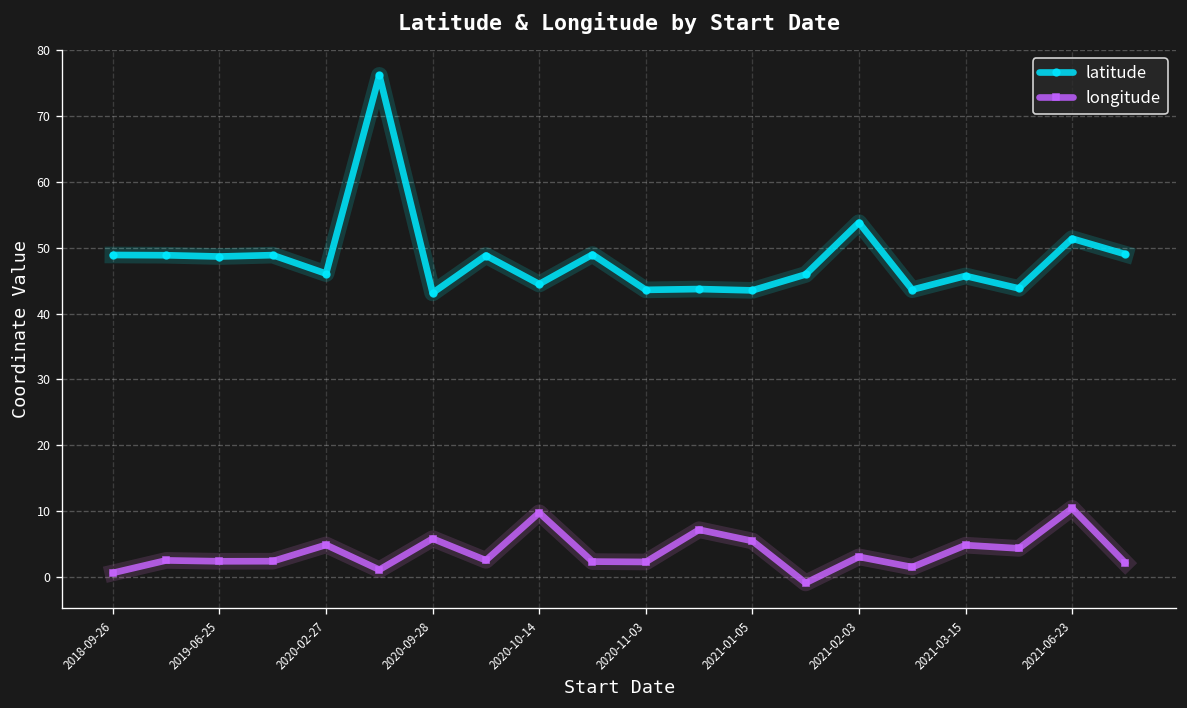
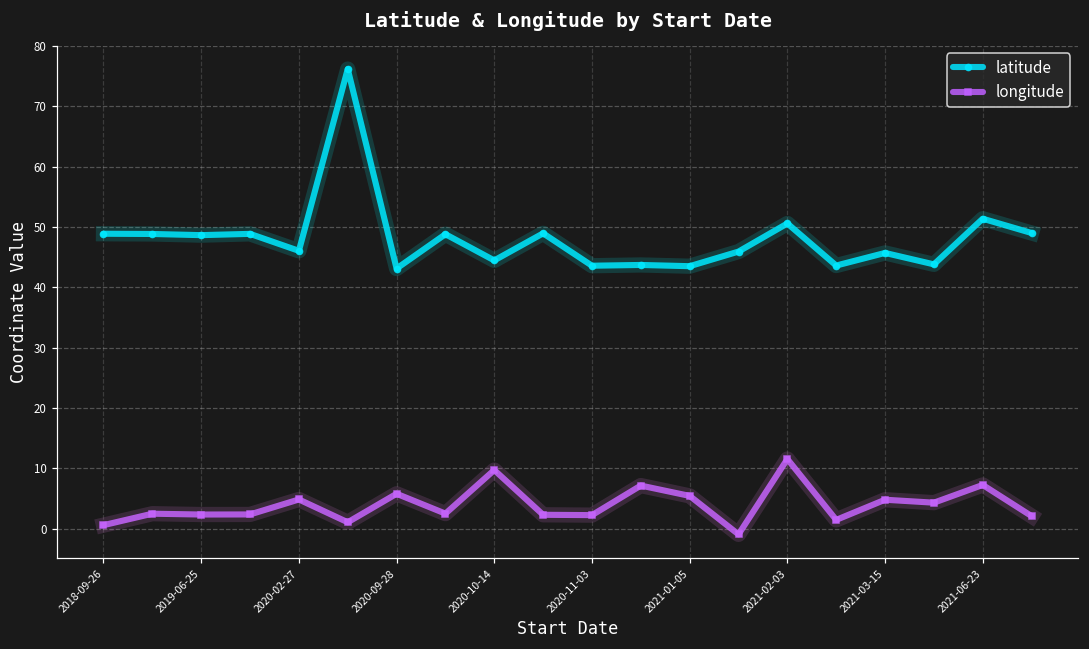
latitude, 2021-02-03: 54 -> 51
longitude, 2021-02-03: 3 -> 12
longitude, 2021-06-23: 10 -> 7
